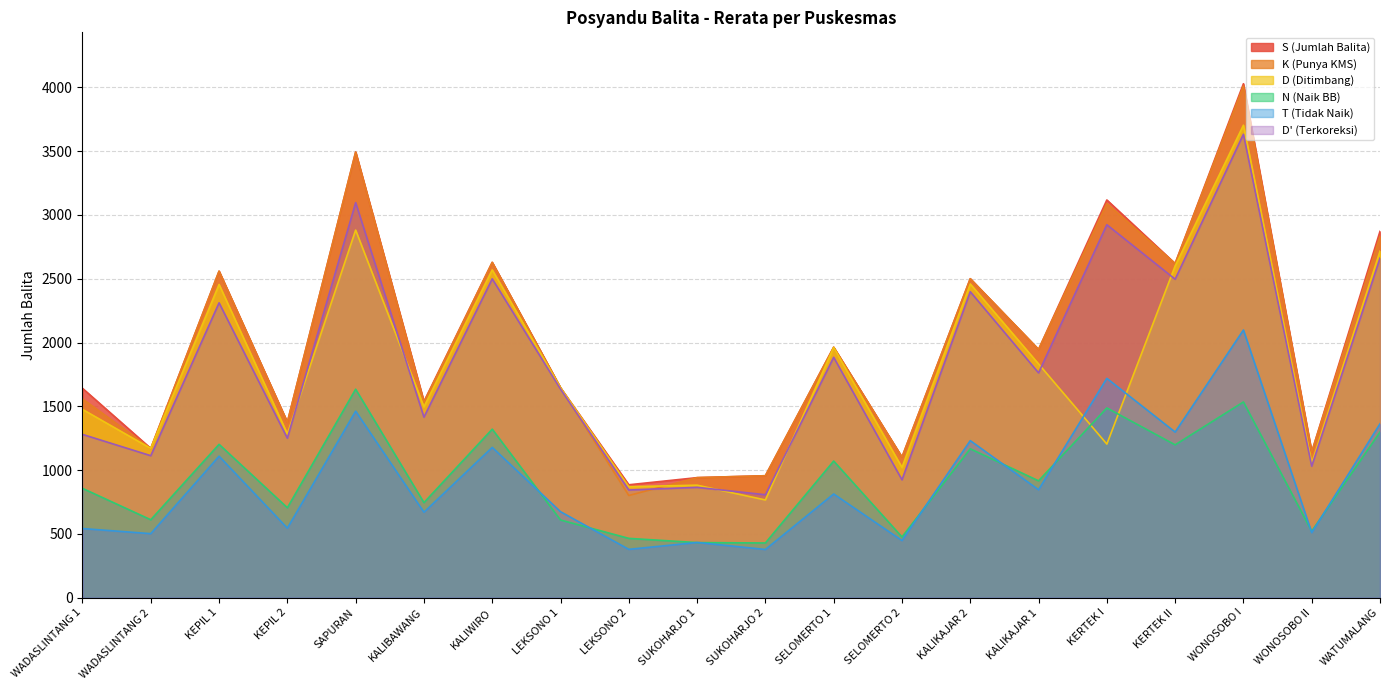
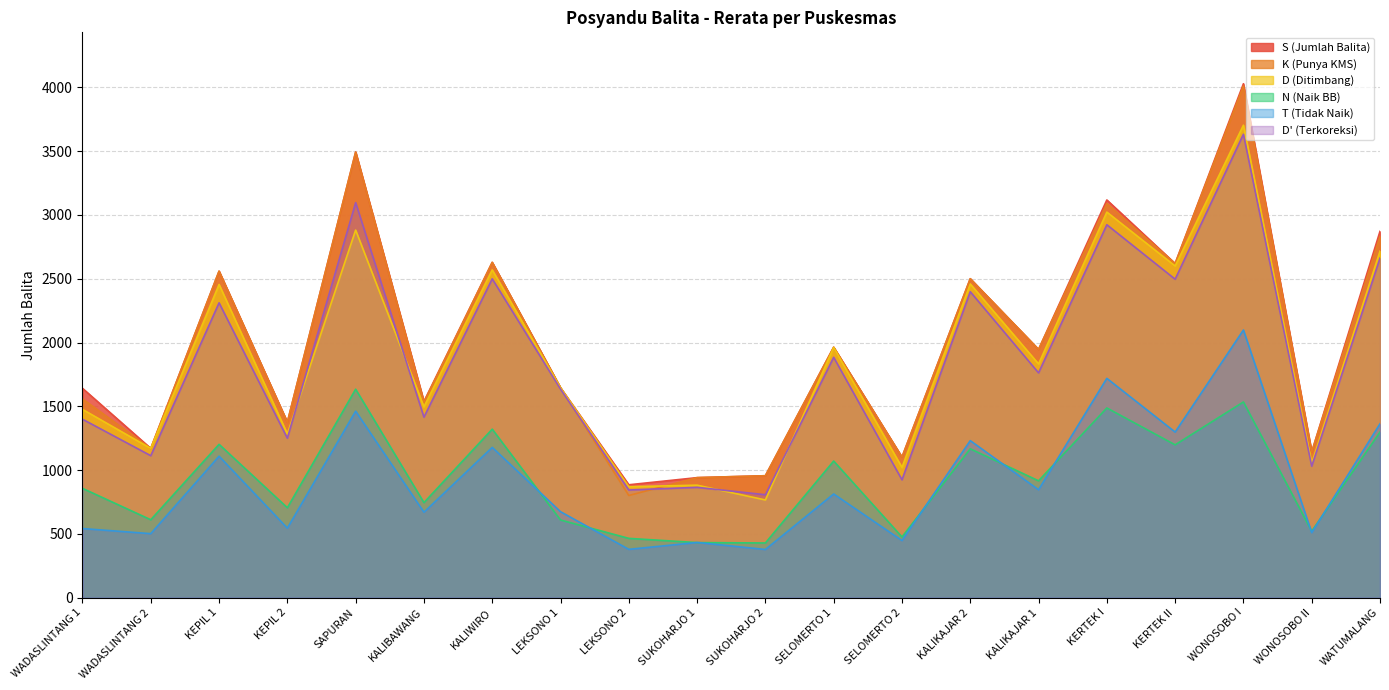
D' (Terkoreksi), WADASLINTANG 1: 1280 -> 1400
D (Ditimbang), KERTEK I: 1200 -> 3020
